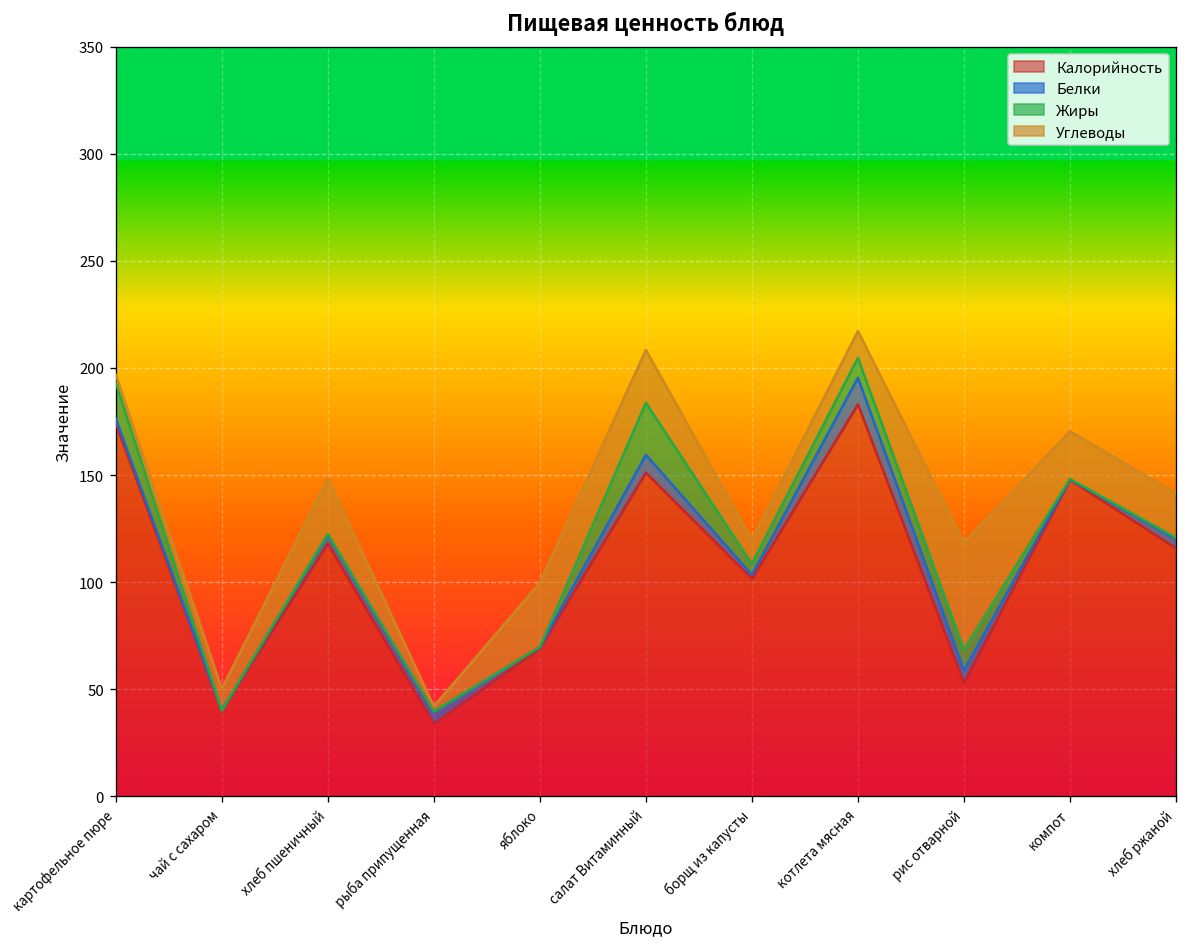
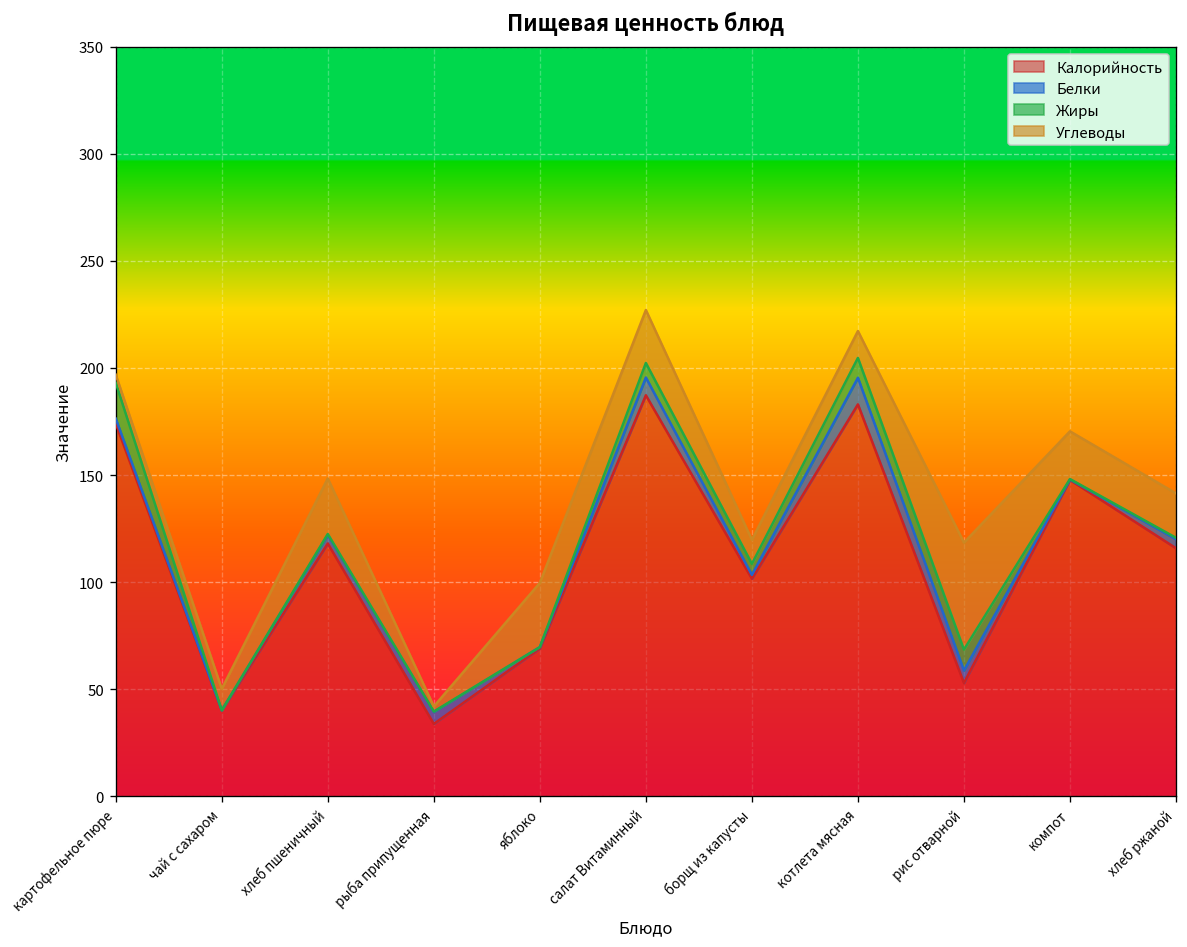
Калорийность, салат Витаминный: 151 -> 187
Жиры, салат Витаминный: 24 -> 7
